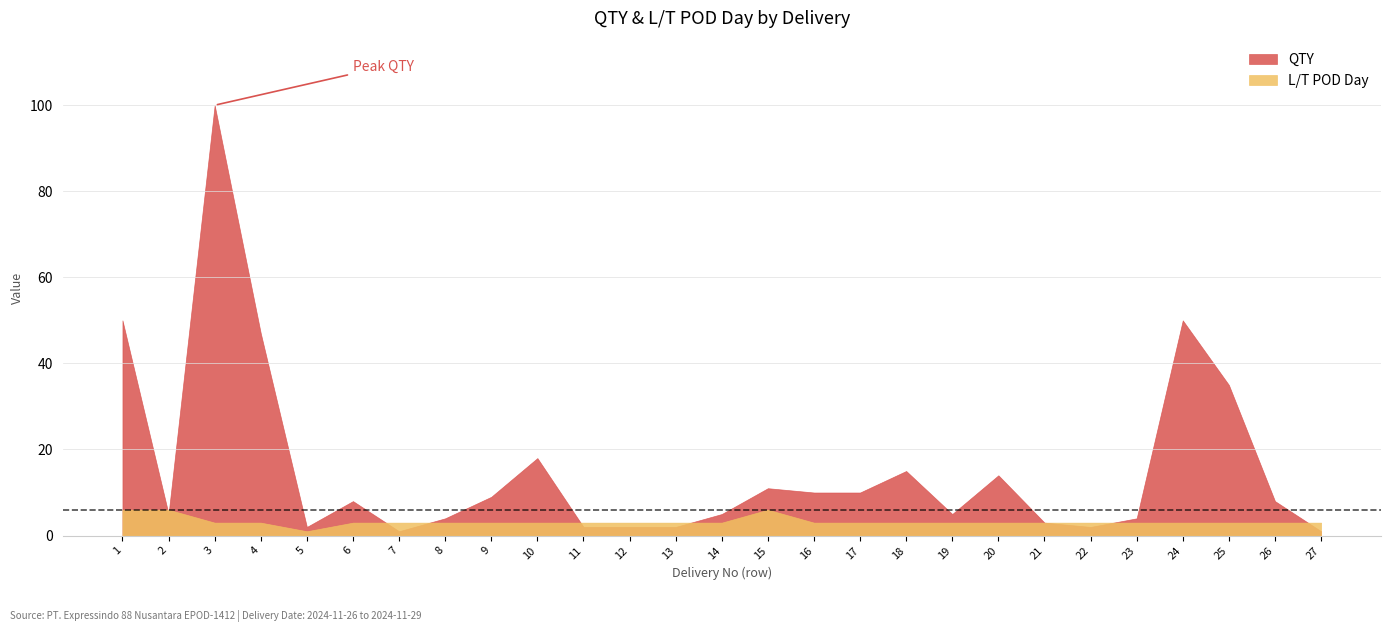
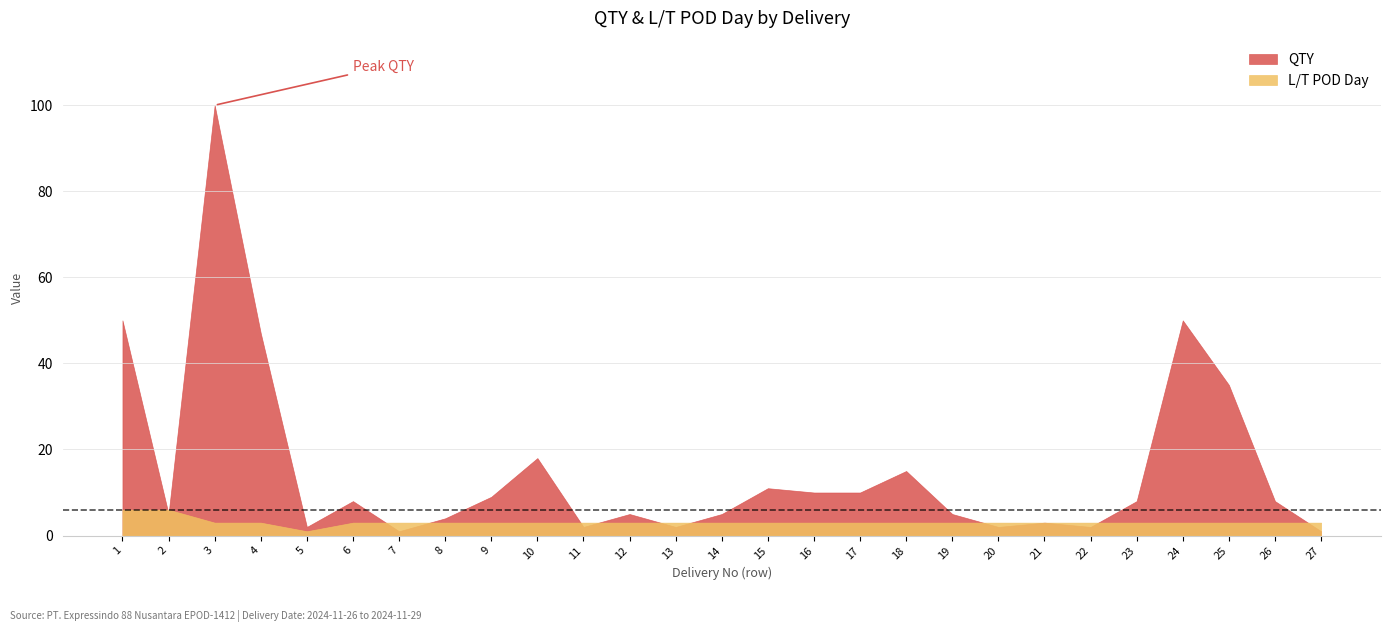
QTY, 12: 2 -> 5
L/T POD Day, 15: 6 -> 3
QTY, 20: 14 -> 2
QTY, 23: 4 -> 8
